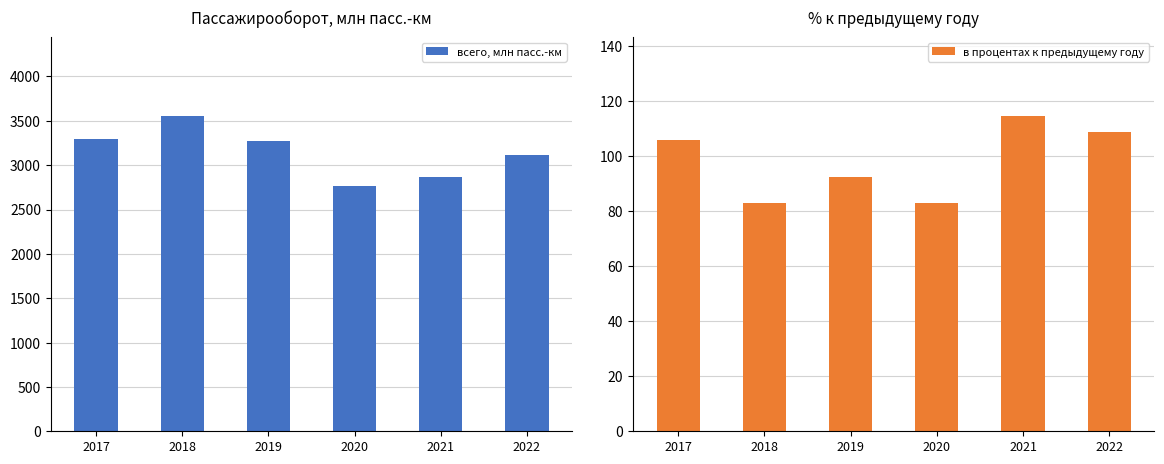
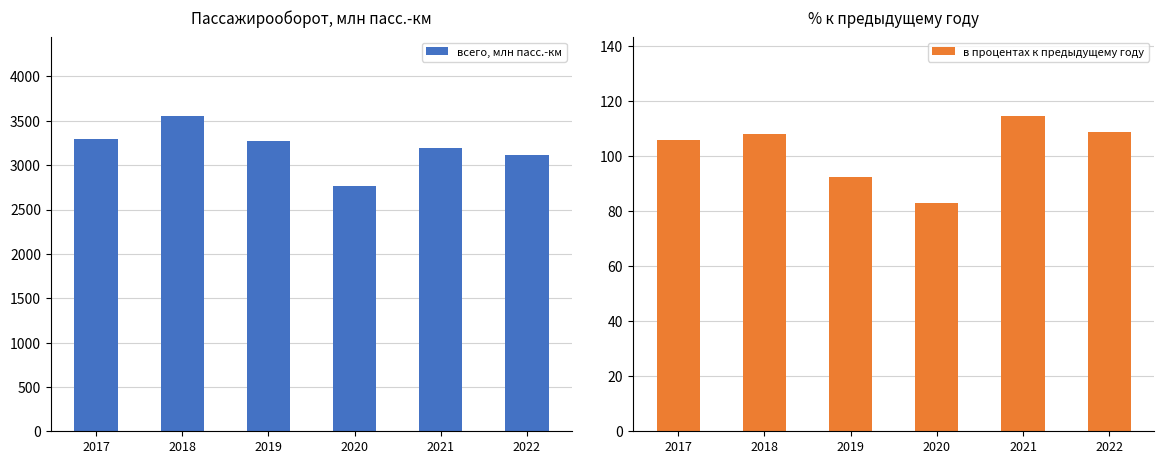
Пассажирооборот, млн пасс.-км, 2021: 2900 -> 3200
% к предыдущему году, 2018: 83 -> 108
